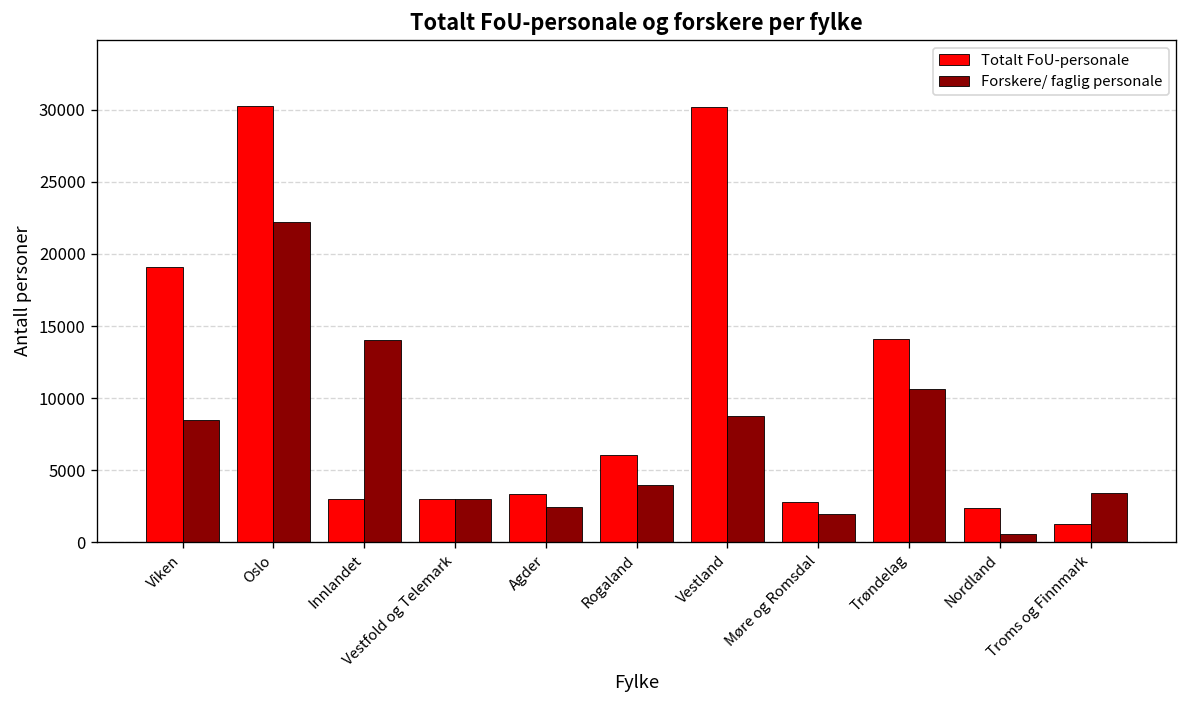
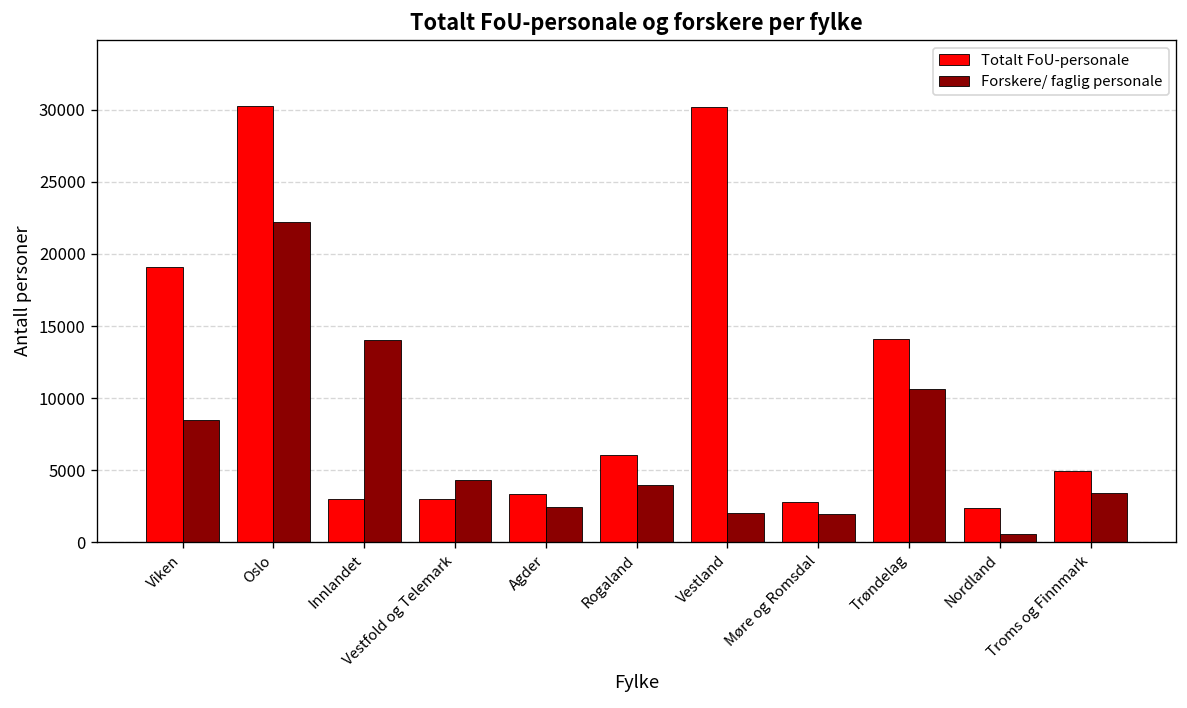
Forskere/ faglig personale, Vestfold og Telemark: 3000 -> 4300
Forskere/ faglig personale, Vestland: 8700 -> 2000
Totalt FoU-personale, Troms og Finnmark: 1300 -> 4900
